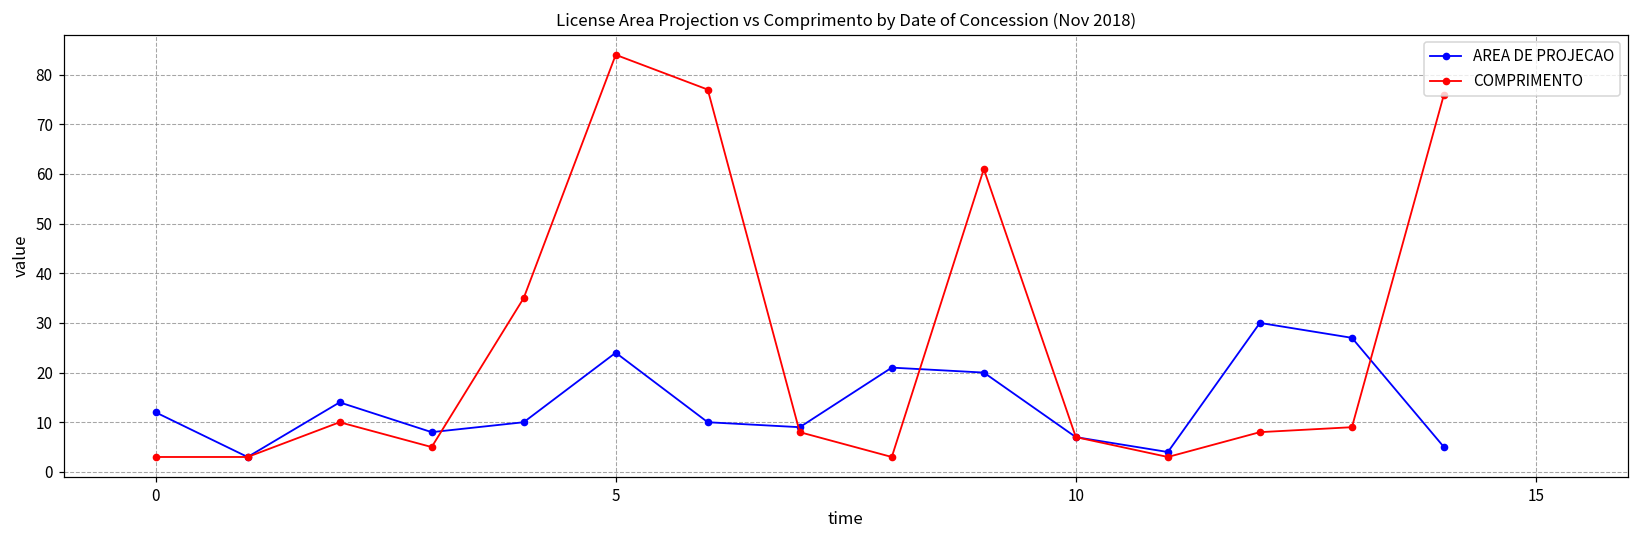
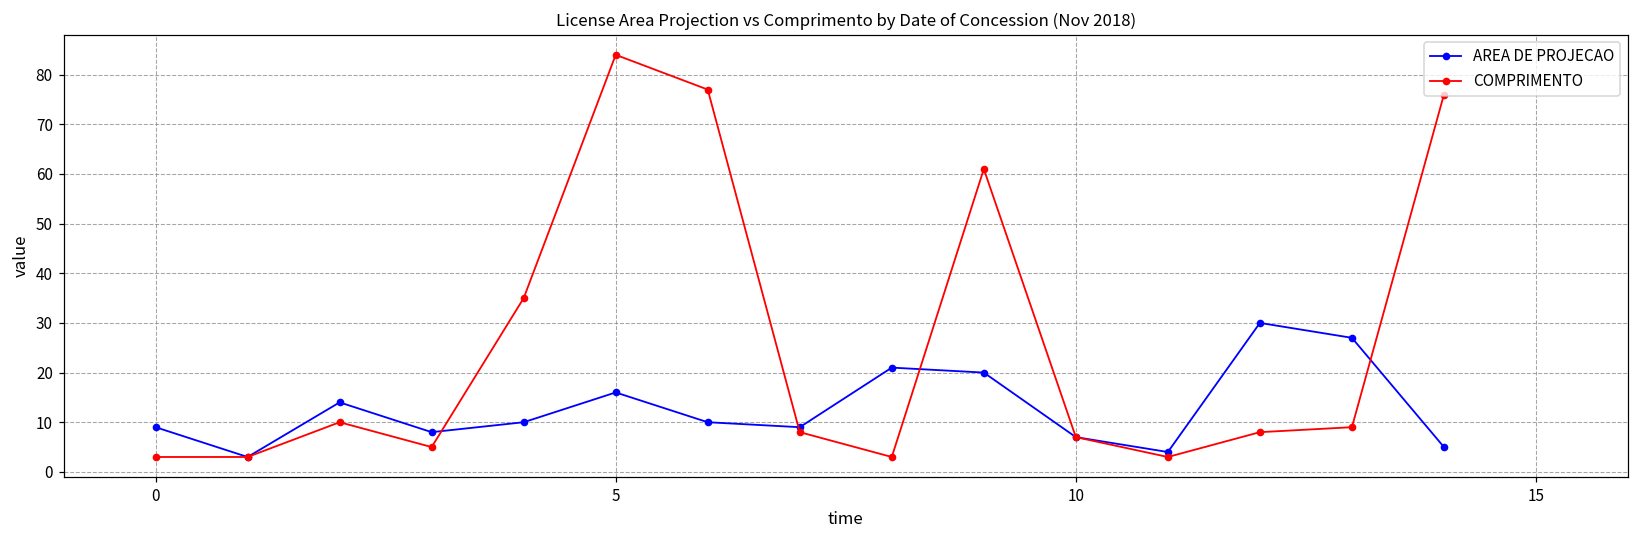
AREA DE PROJECAO, 0: 12 -> 9
AREA DE PROJECAO, 5: 24 -> 16
